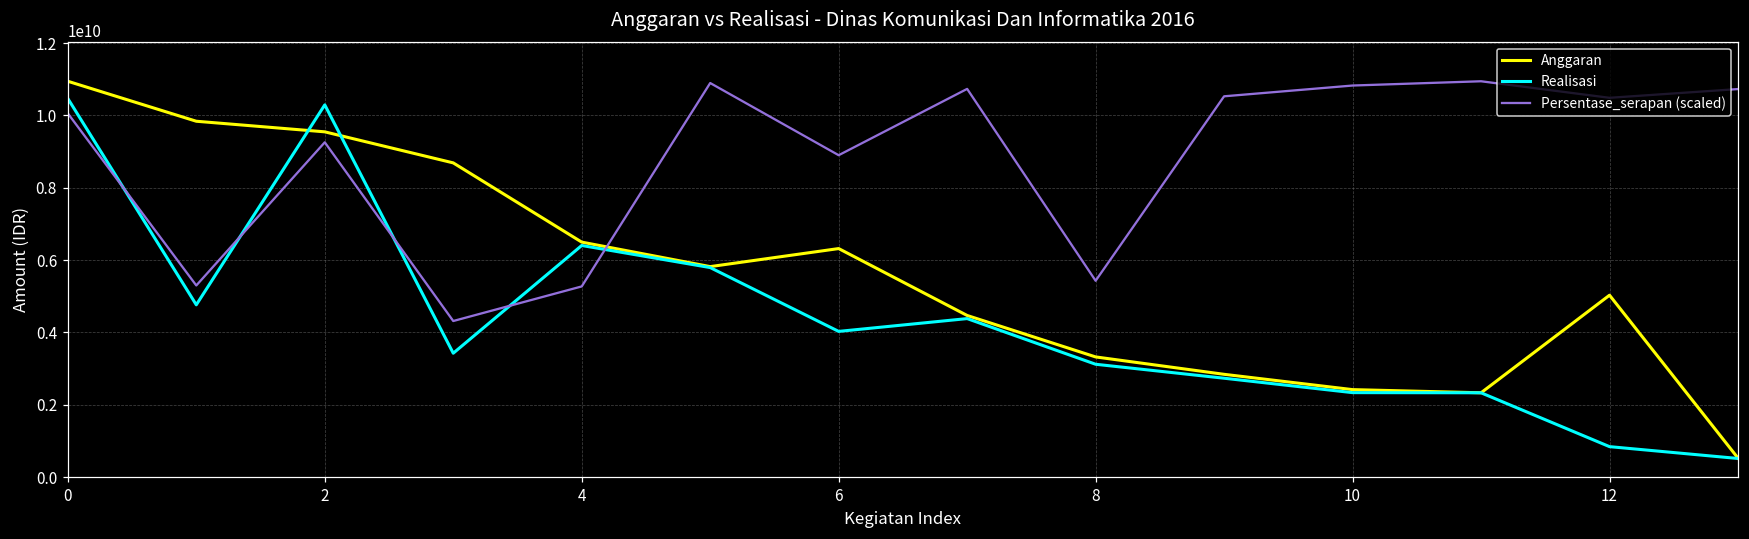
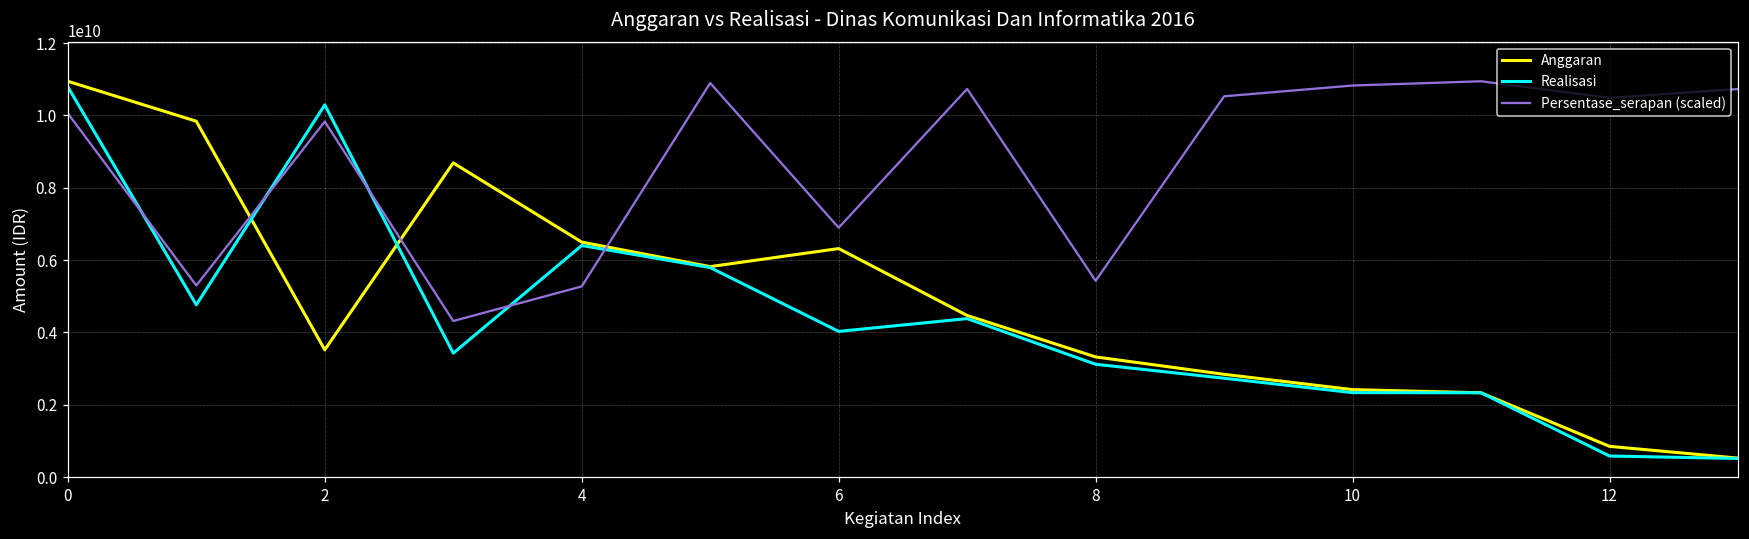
Realisasi, 0: 10500000000 -> 10800000000
Anggaran, 2: 9500000000 -> 3500000000
Persentase_serapan (scaled), 2: 9300000000 -> 9800000000
Persentase_serapan (scaled), 6: 8900000000 -> 6900000000
Anggaran, 12: 5000000000 -> 900000000
Realisasi, 12: 800000000 -> 600000000
